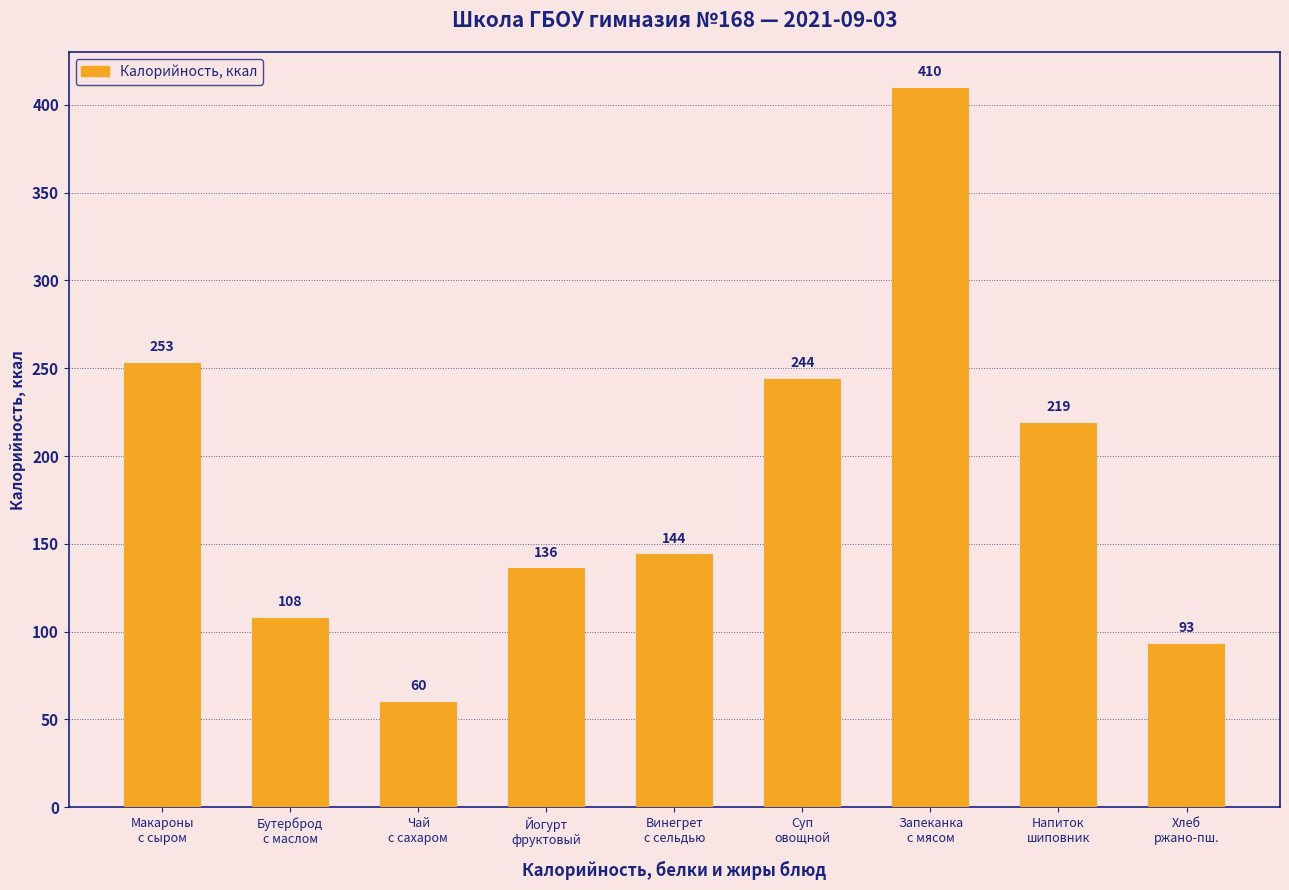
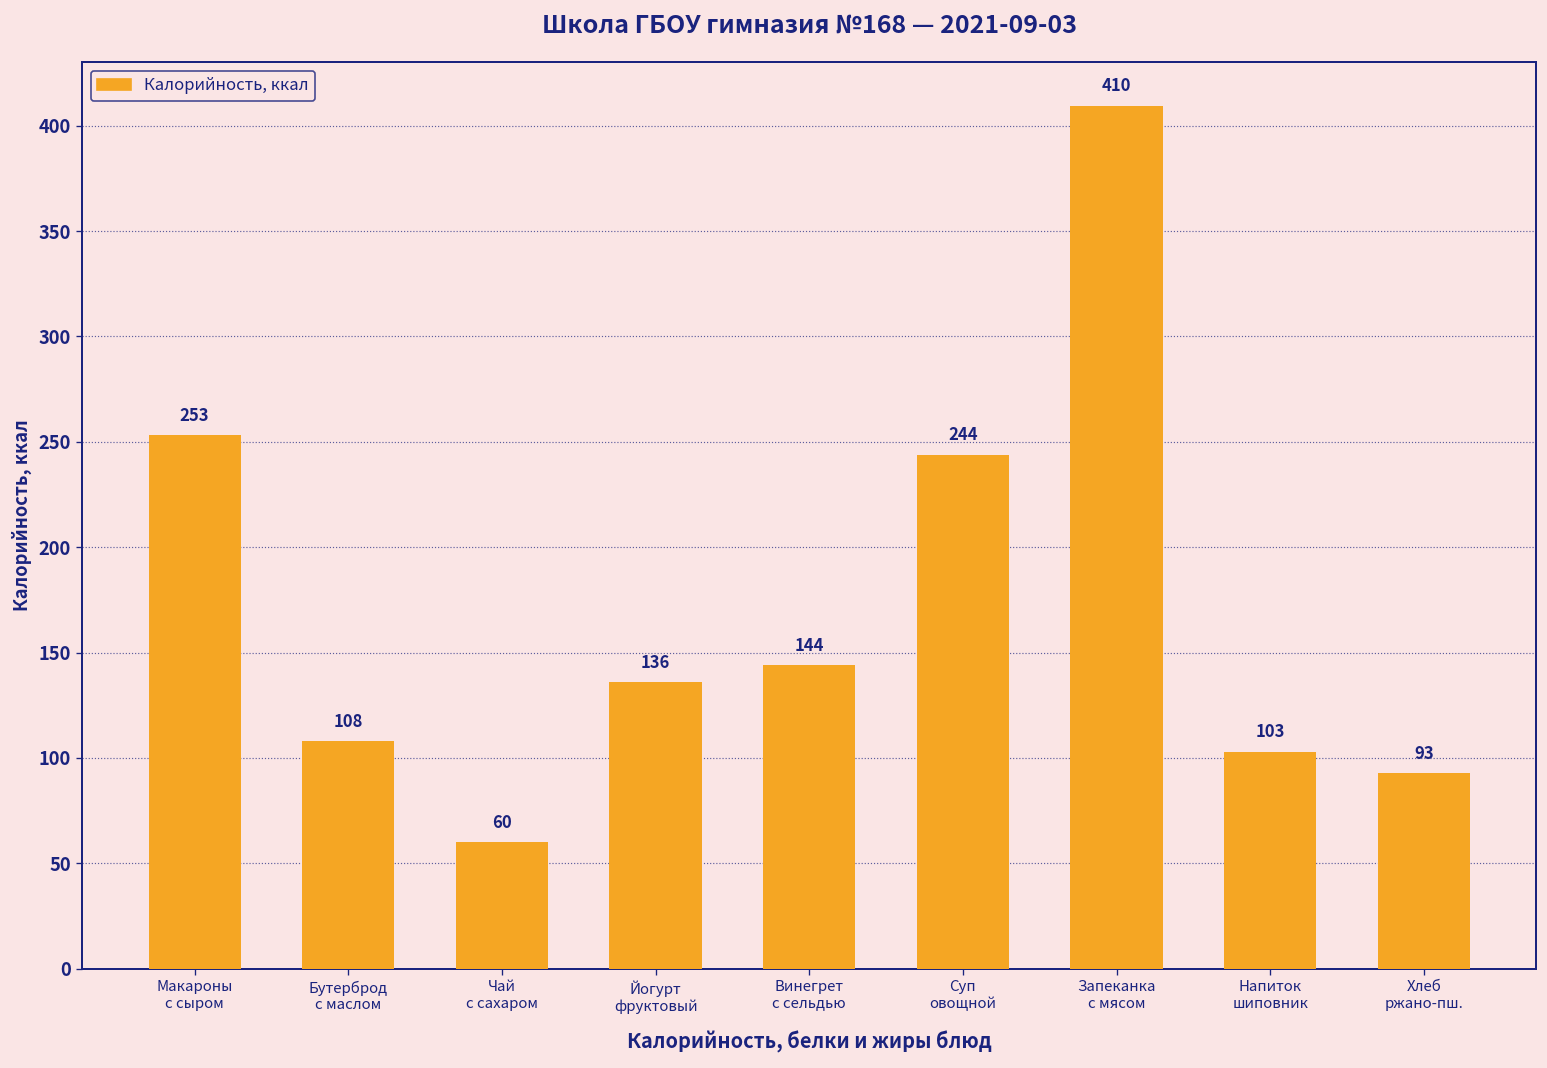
Напиток шиповник: 219 -> 103
